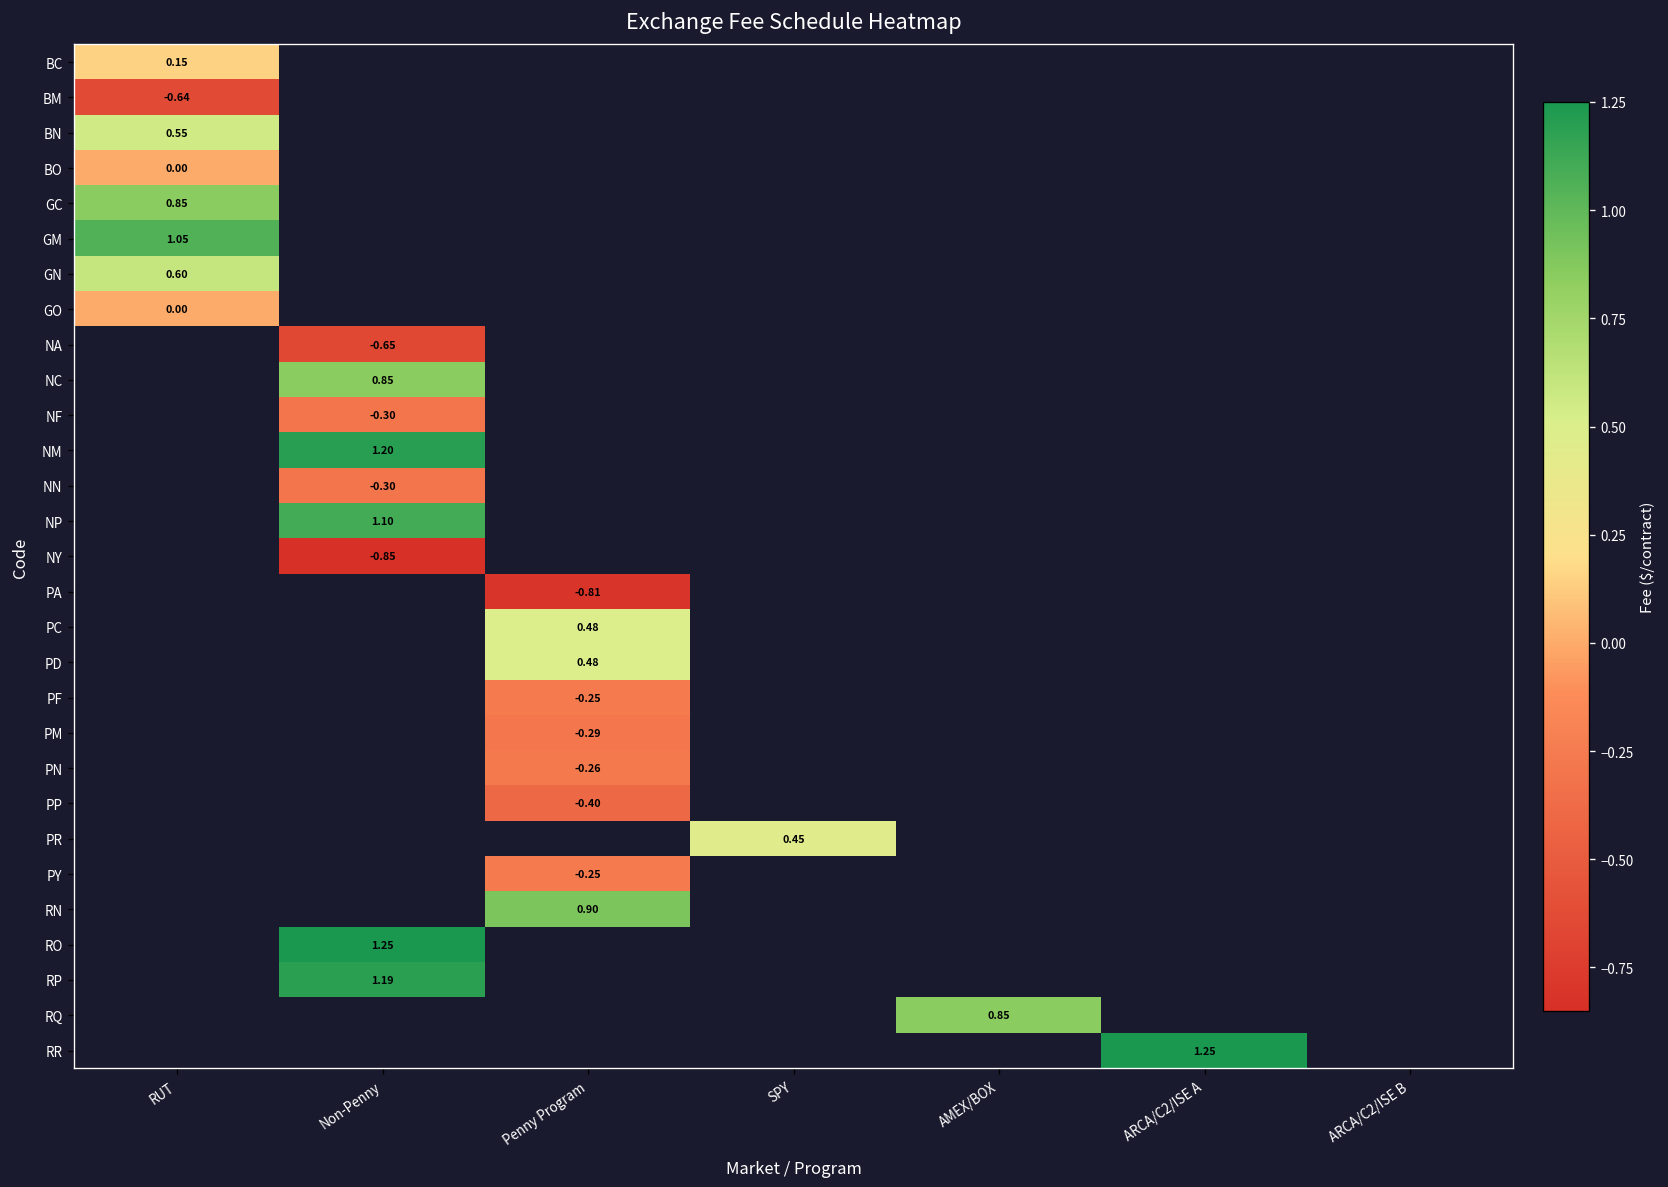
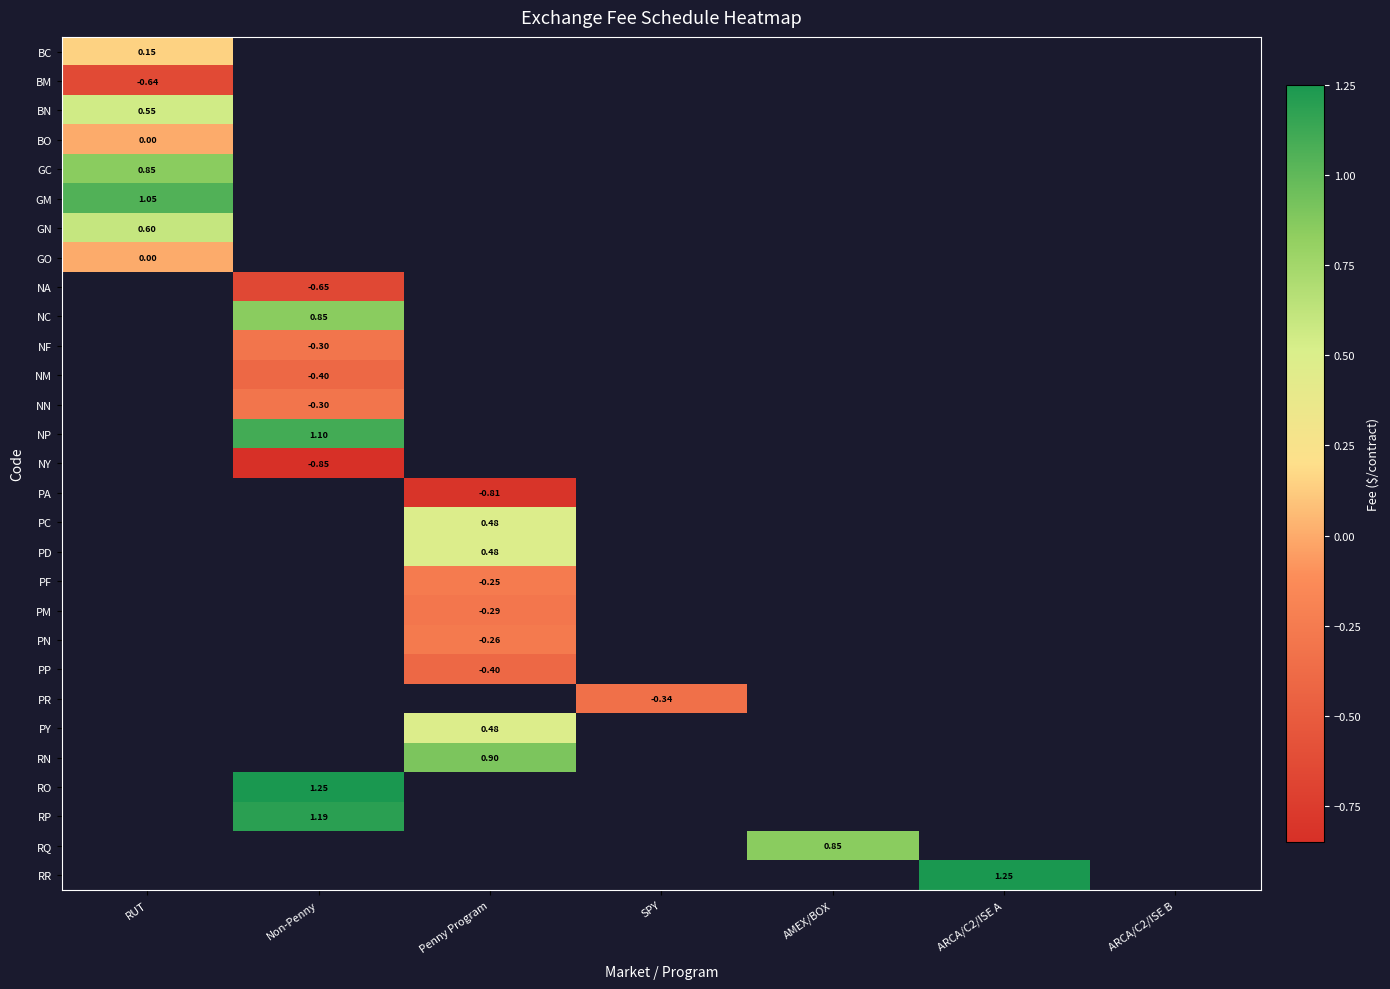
NM, Non-Penny: 1.20 -> -0.40
PR, SPY: 0.45 -> -0.34
PY, Penny Program: -0.25 -> 0.48
